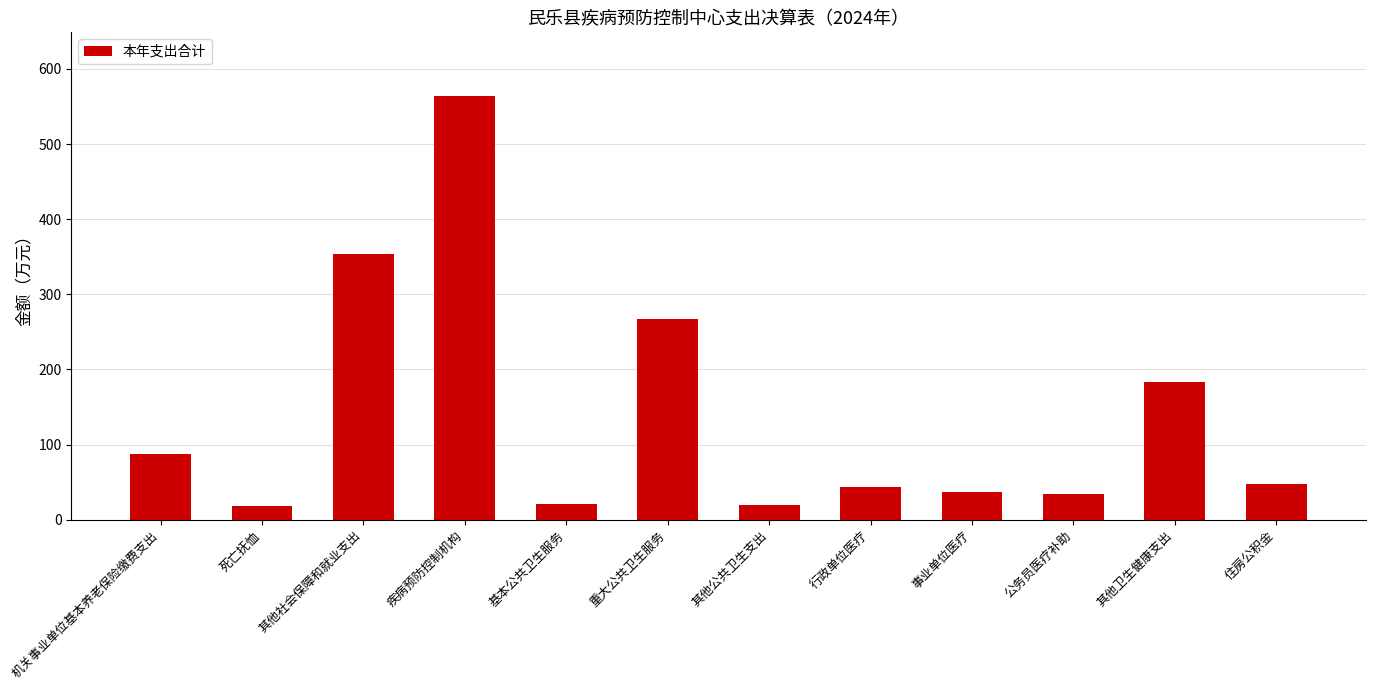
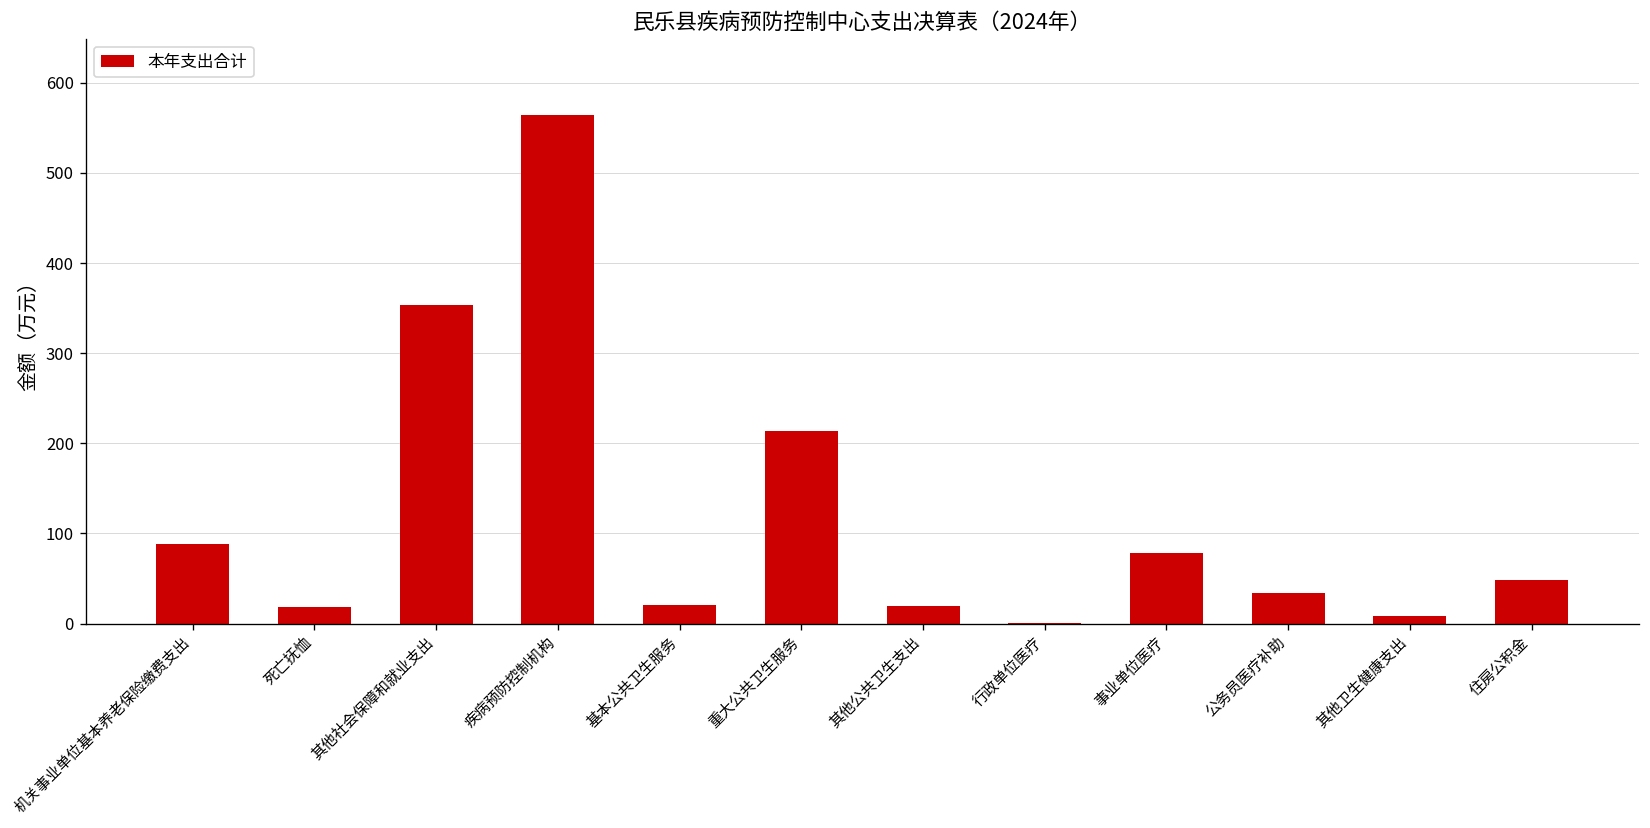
重大公共卫生服务: 270 -> 210
行政单位医疗: 40 -> 0
事业单位医疗: 40 -> 80
其他卫生健康支出: 180 -> 10
